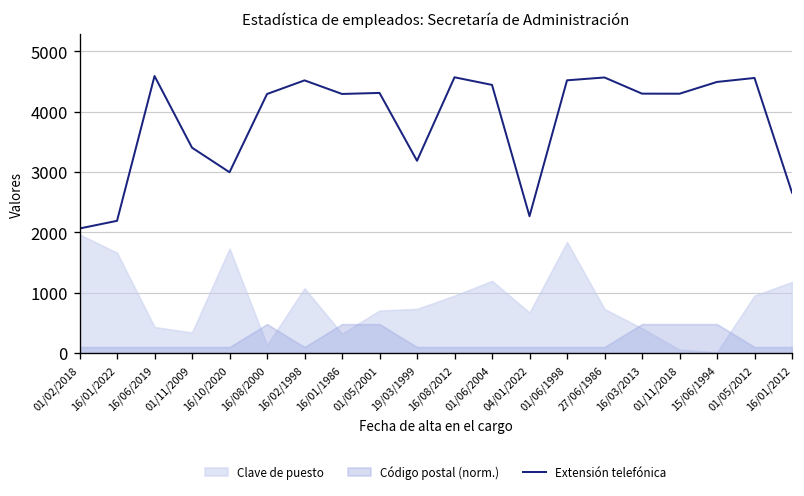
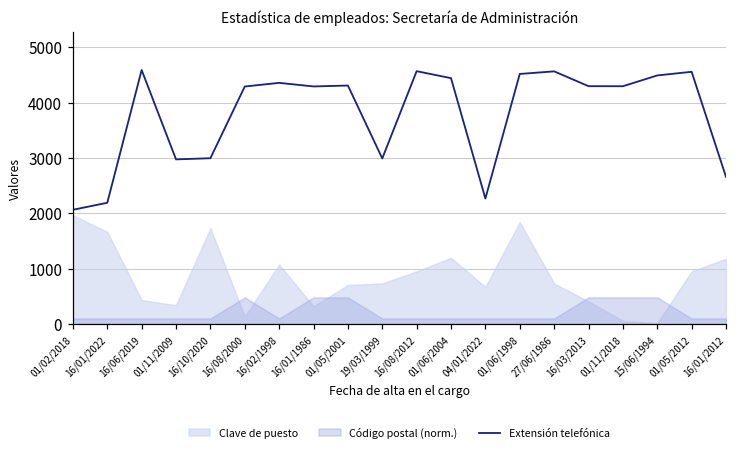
Extensión telefónica, 01/11/2009: 3400 -> 3000
Extensión telefónica, 16/02/1998: 4500 -> 4400
Extensión telefónica, 19/03/1999: 3200 -> 3000
